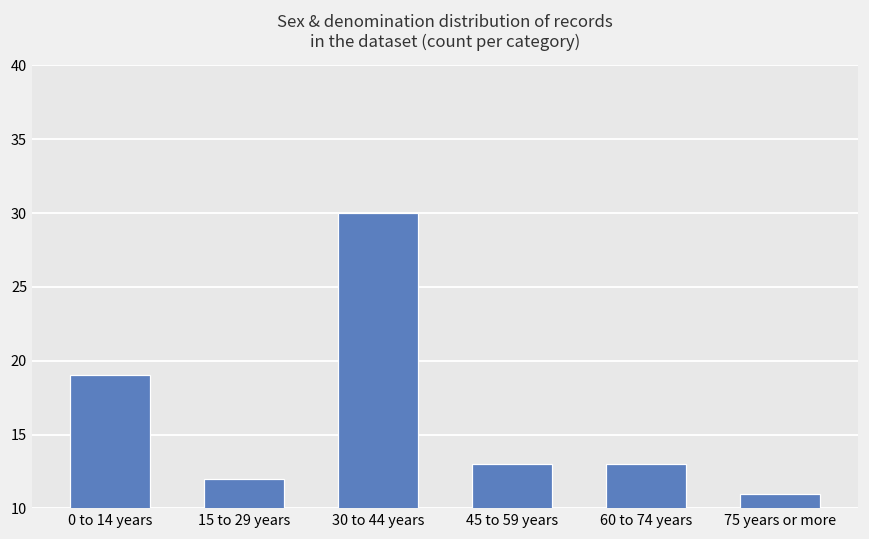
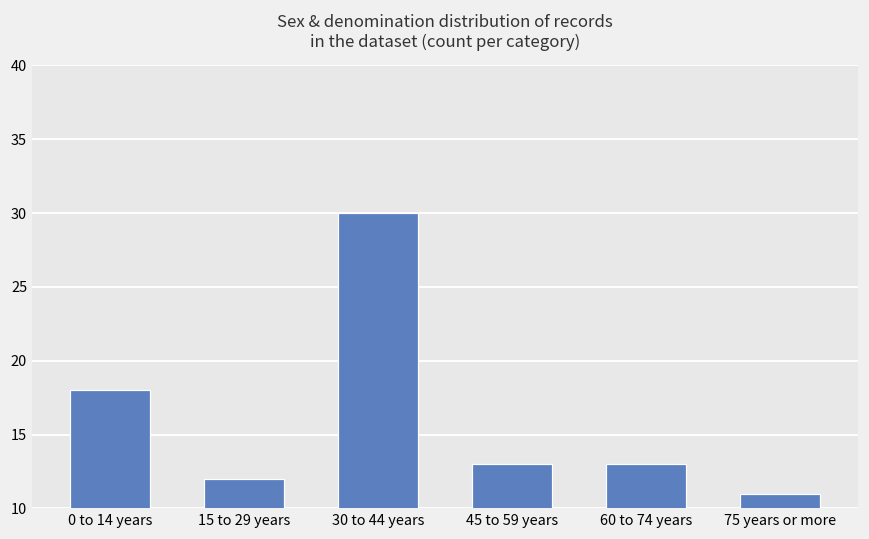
0 to 14 years: 19 -> 18
